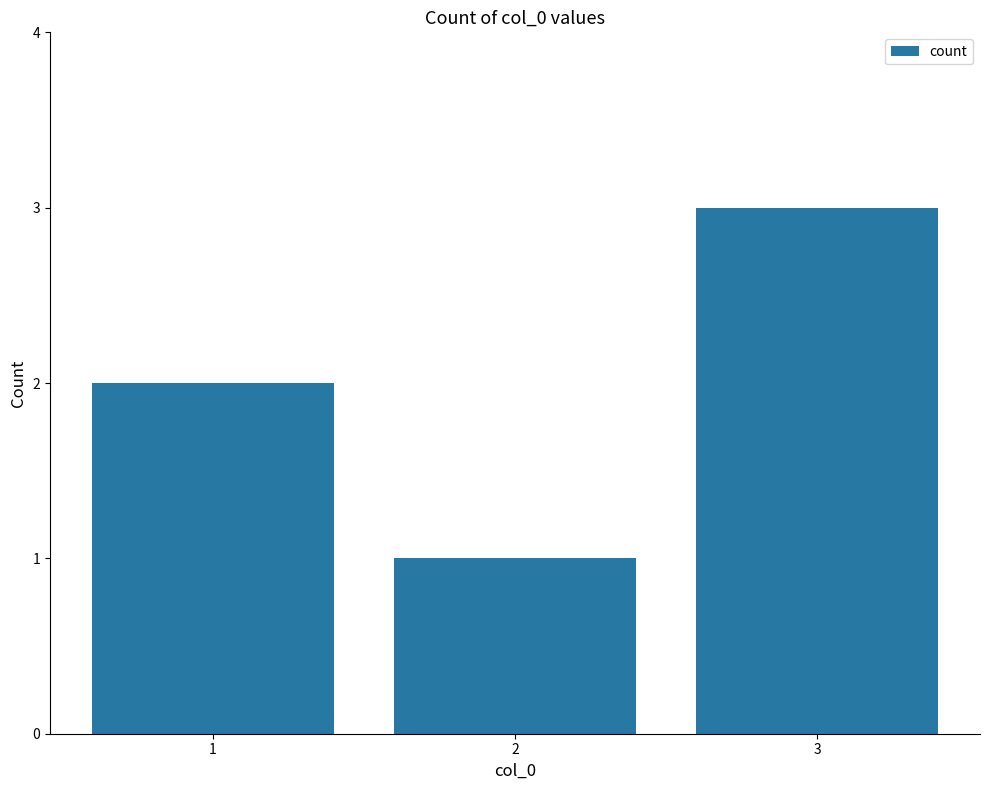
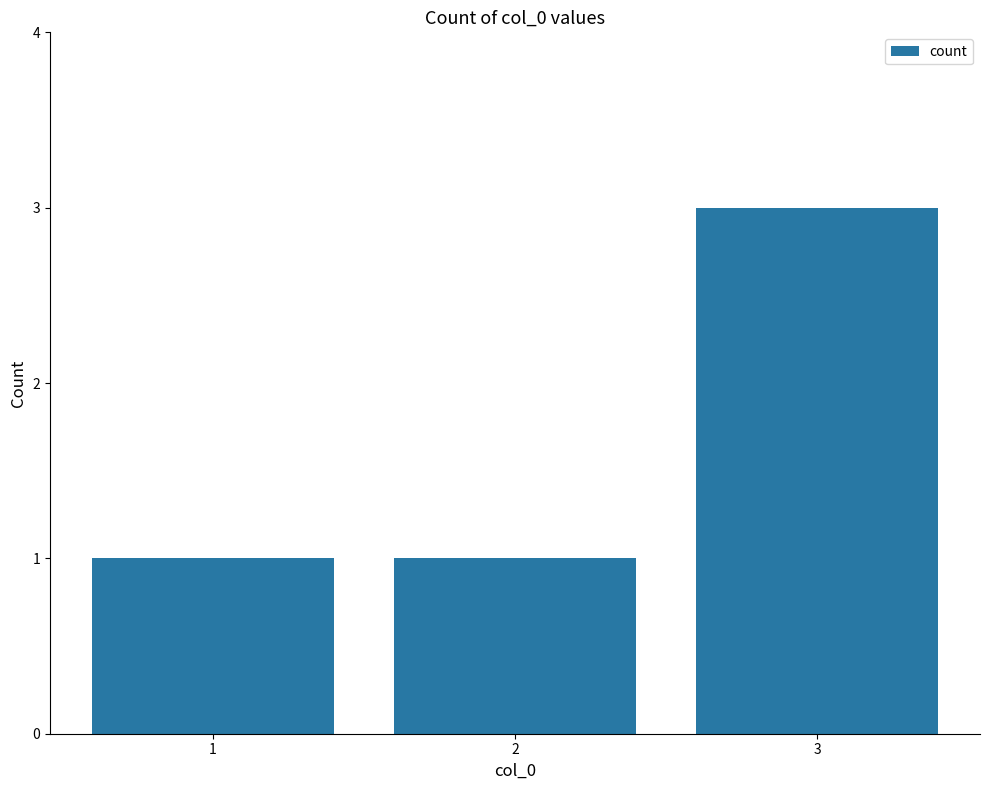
1: 2 -> 1
